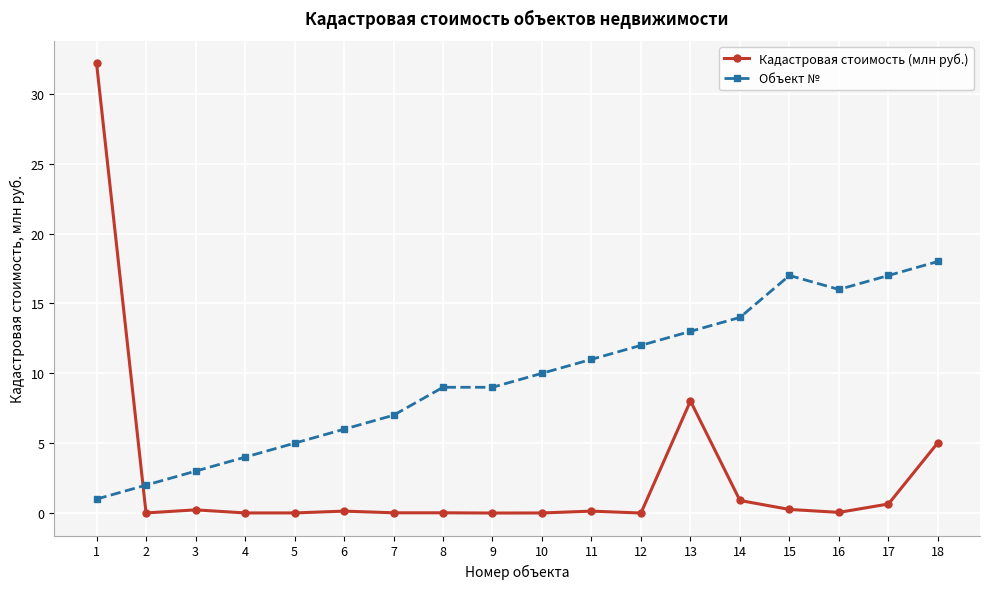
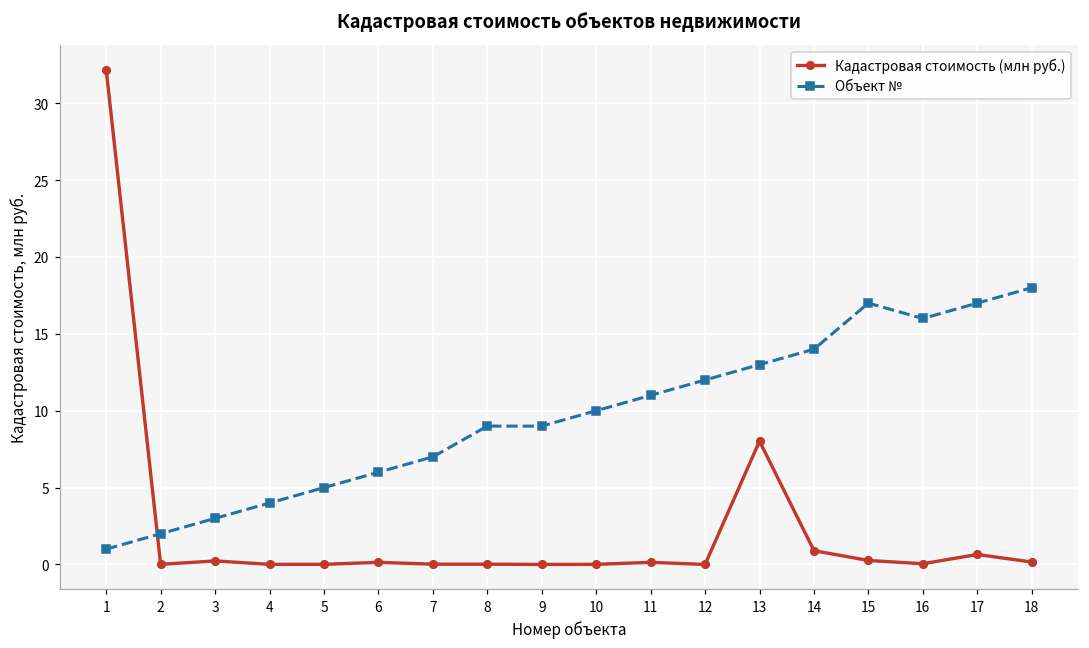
Кадастровая стоимость (млн руб.), 18: 5.0 -> 0.2
